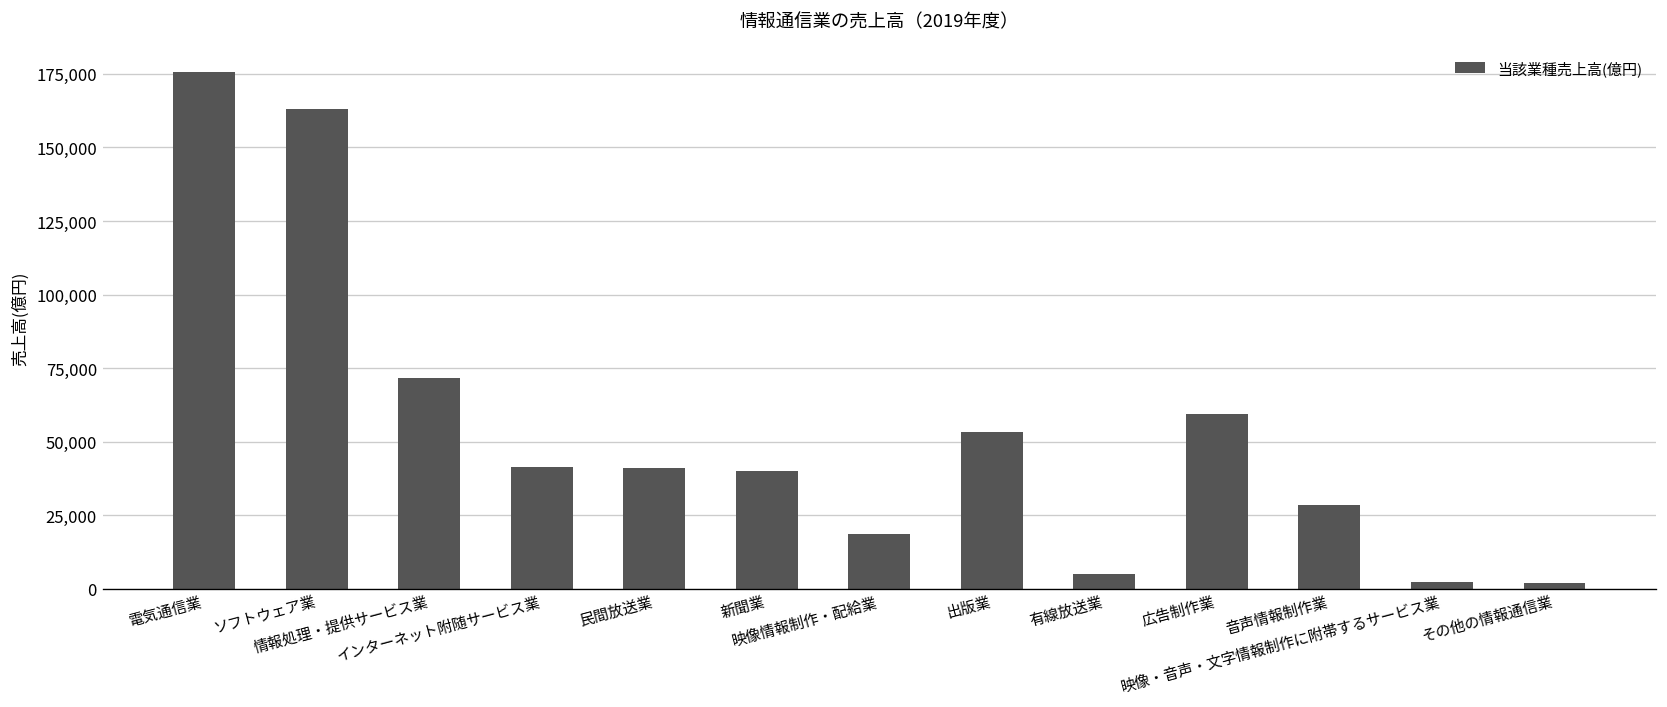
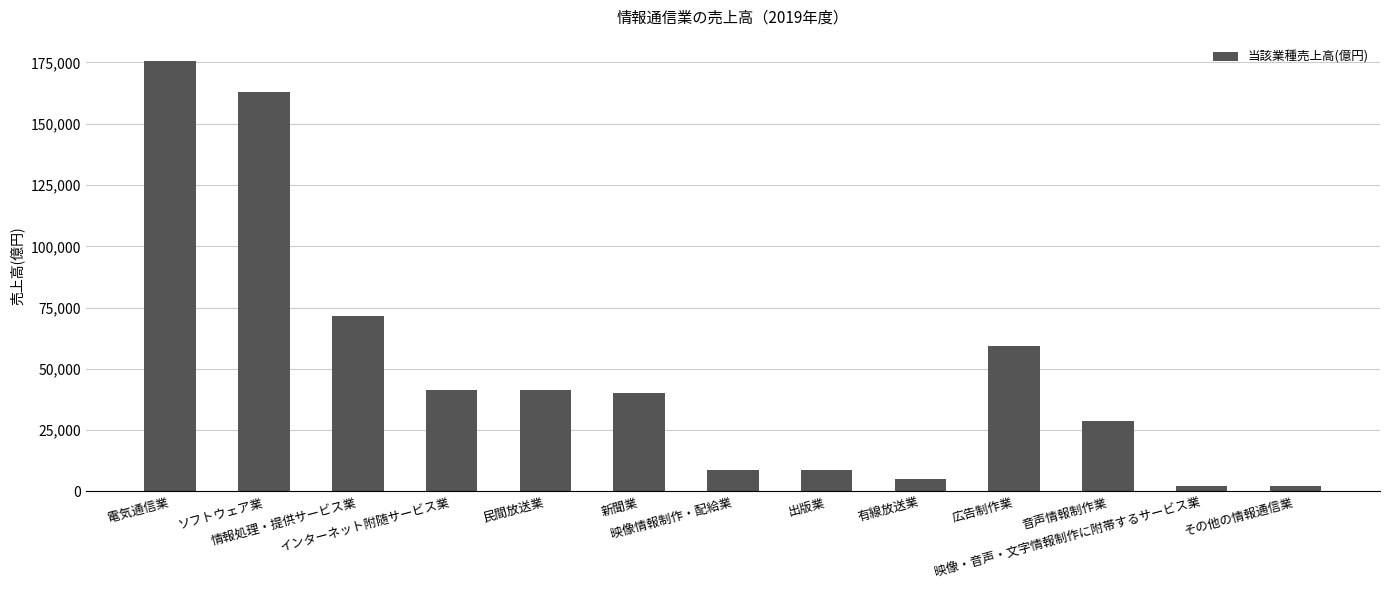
映像情報制作・配給業: 19,000 -> 9,000
出版業: 53,000 -> 9,000
